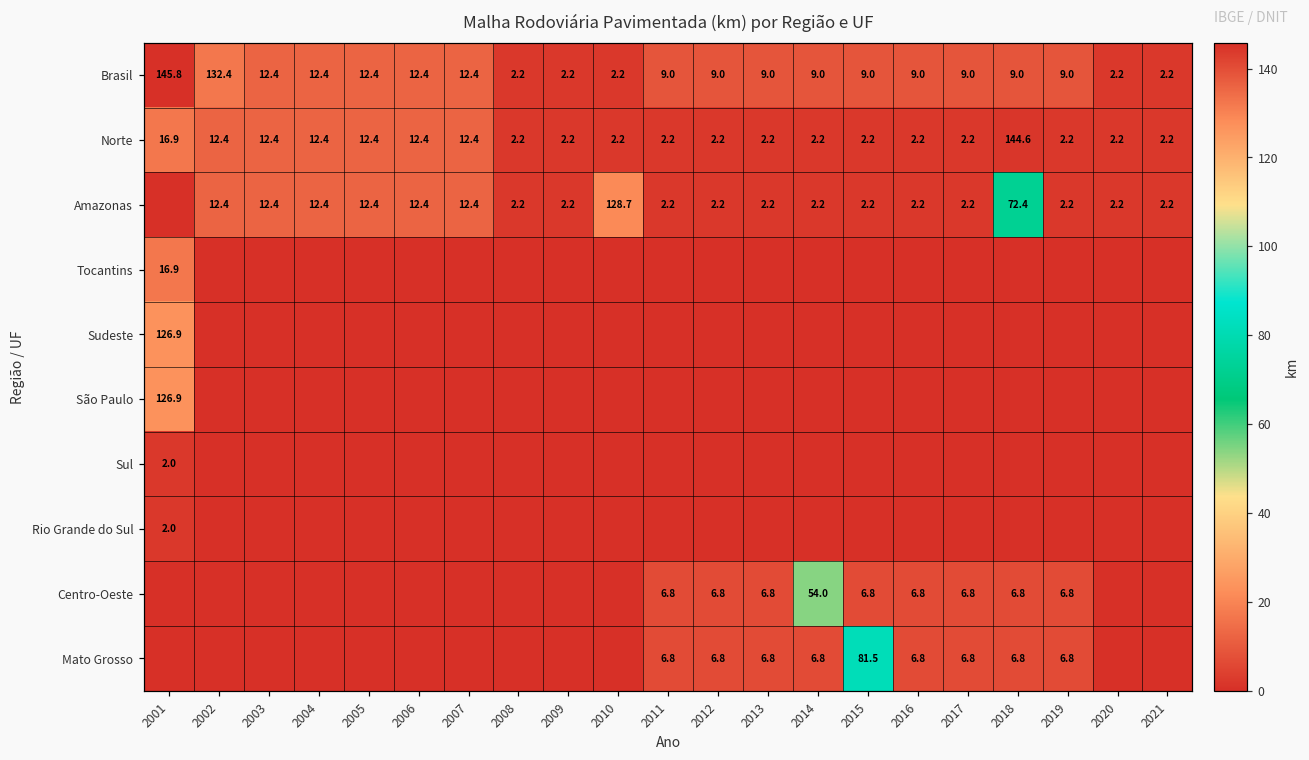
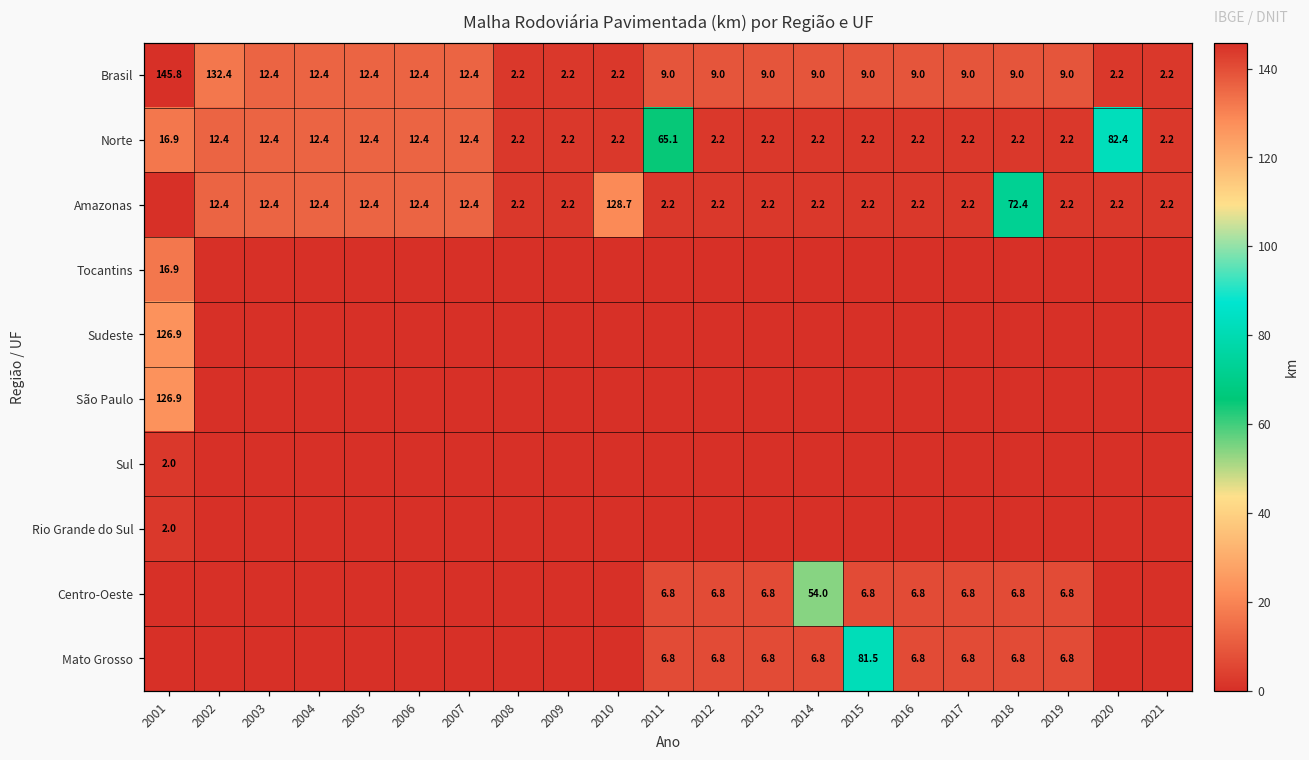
Norte, 2011: 2.2 -> 65.1
Norte, 2018: 144.6 -> 2.2
Norte, 2020: 2.2 -> 82.4
